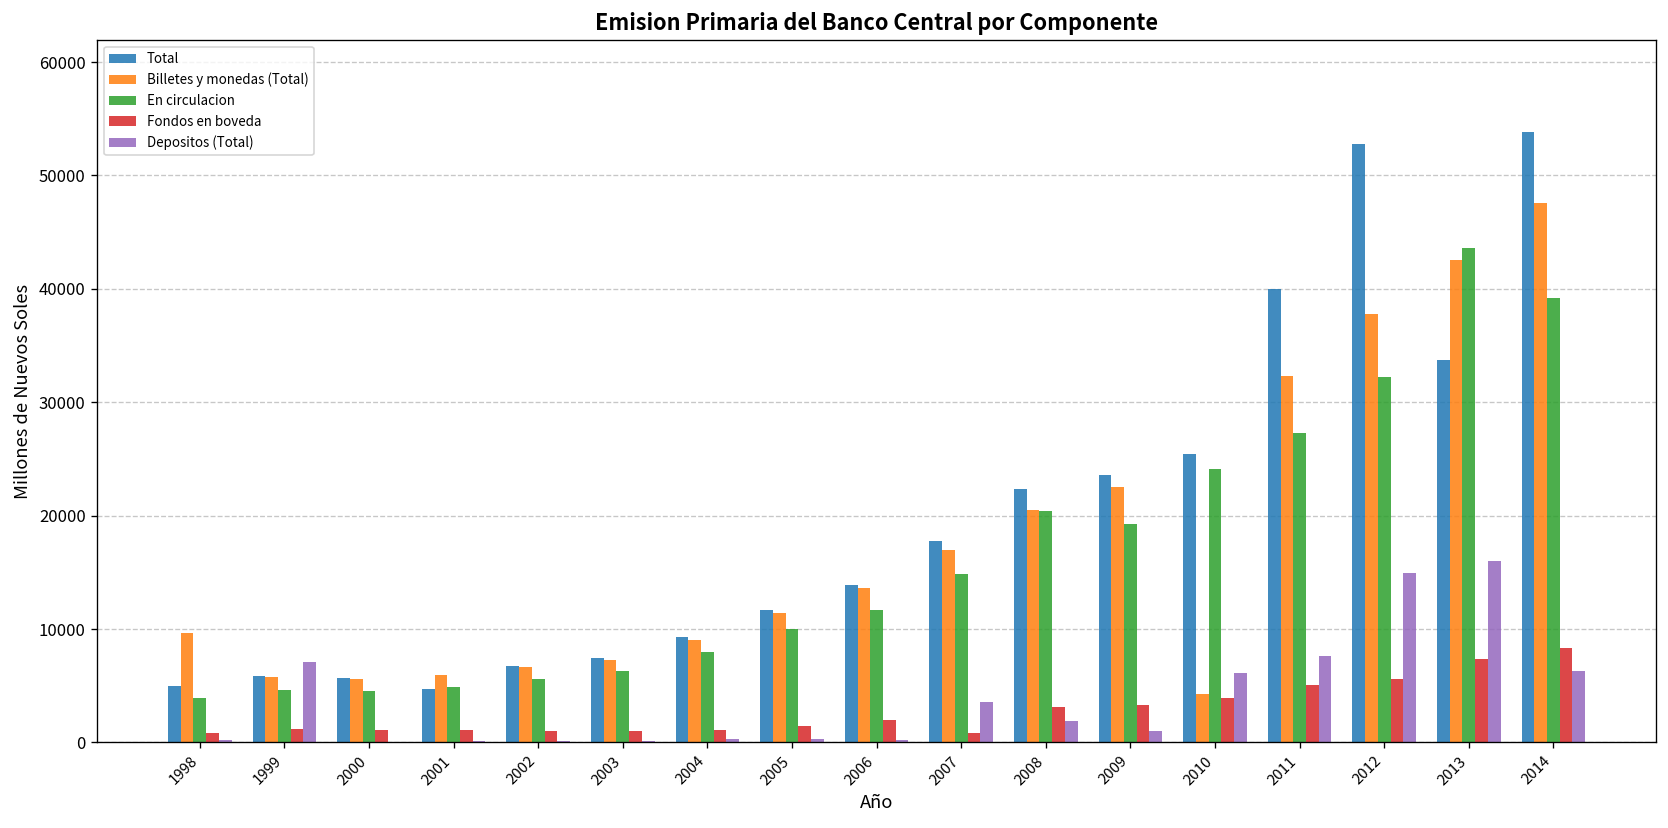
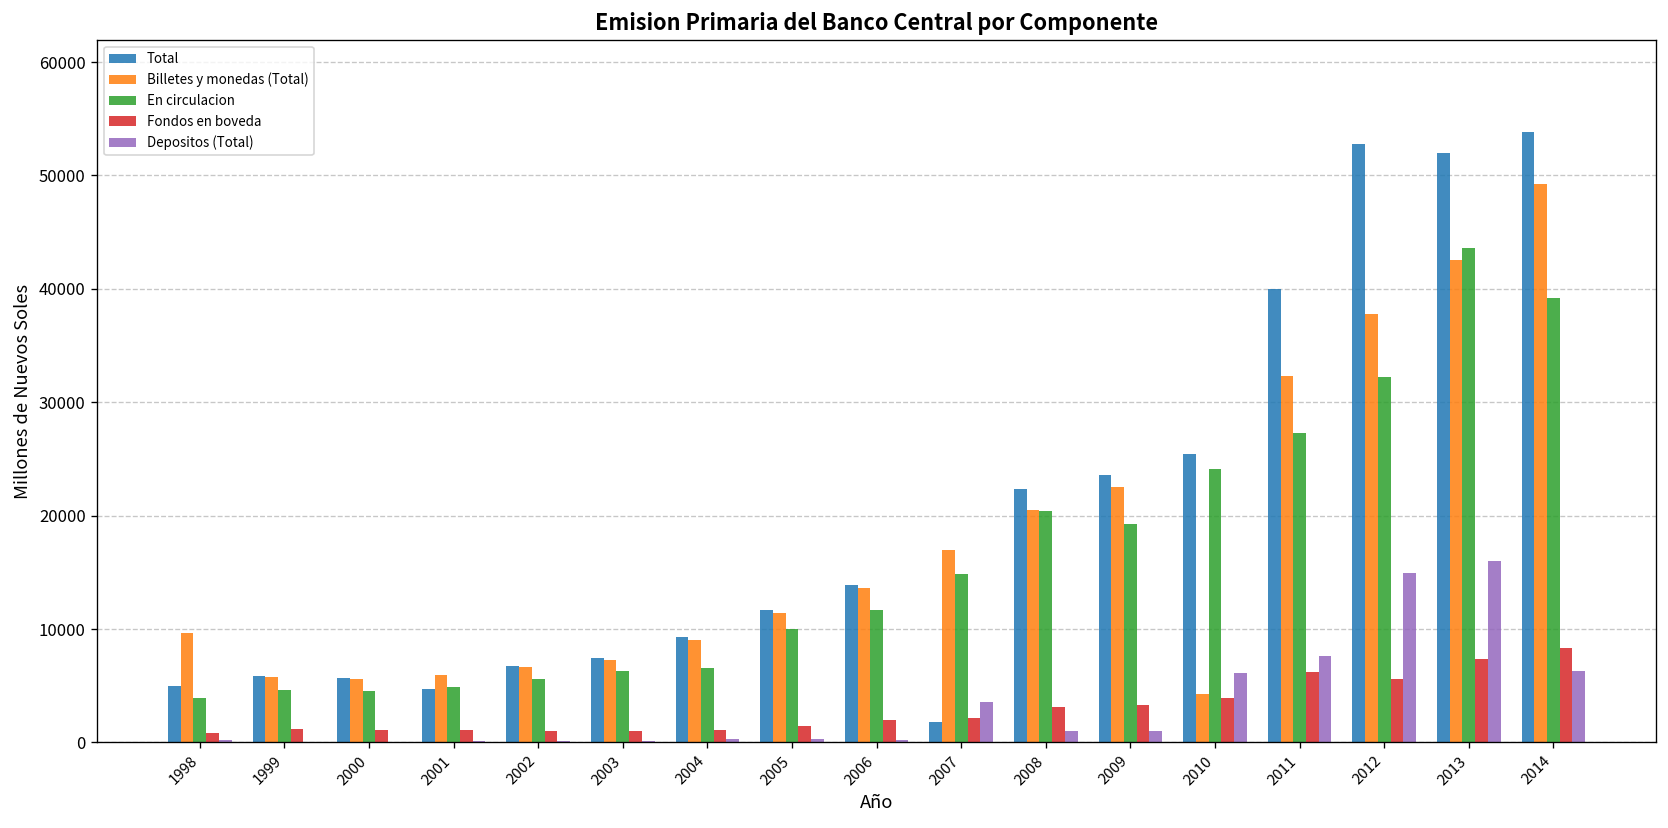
Depositos (Total), 1999: 7000 -> 0
En circulacion, 2004: 8000 -> 7000
Total, 2007: 18000 -> 2000
Fondos en boveda, 2007: 1000 -> 2000
Depositos (Total), 2008: 2000 -> 1000
Fondos en boveda, 2011: 5000 -> 6000
Total, 2013: 34000 -> 52000
Billetes y monedas (Total), 2014: 48000 -> 49000
